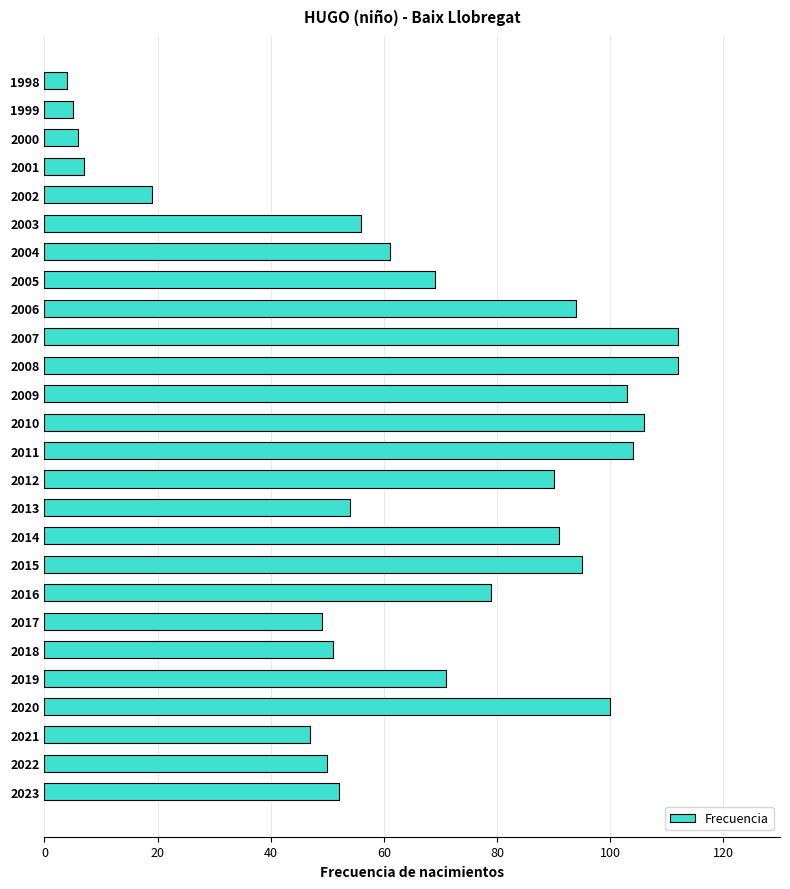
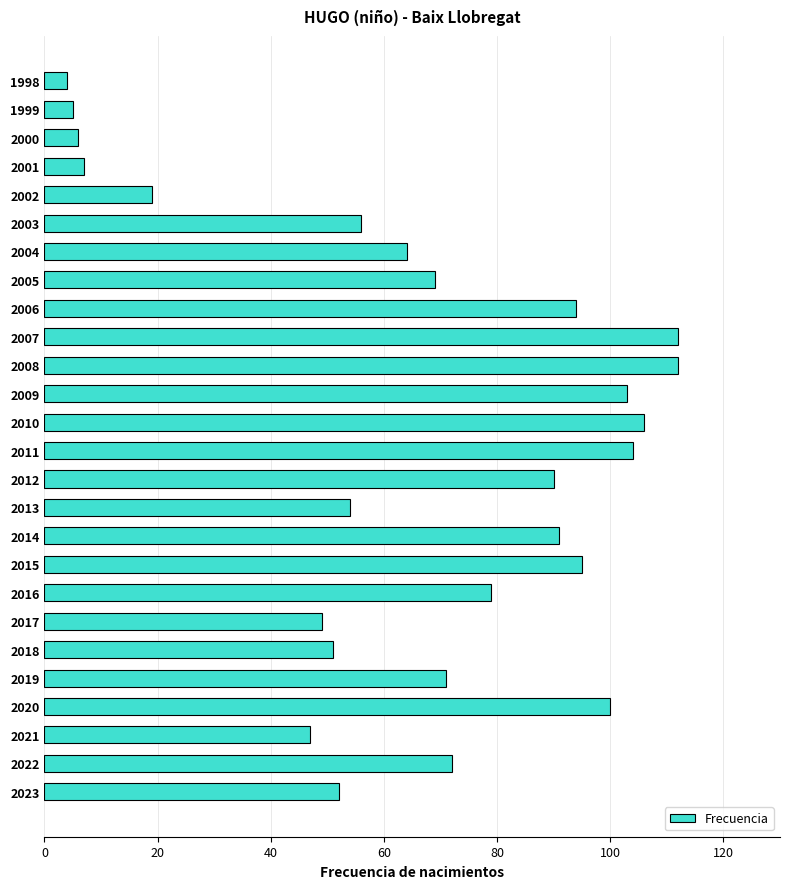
2004: 61 -> 64
2022: 50 -> 72
